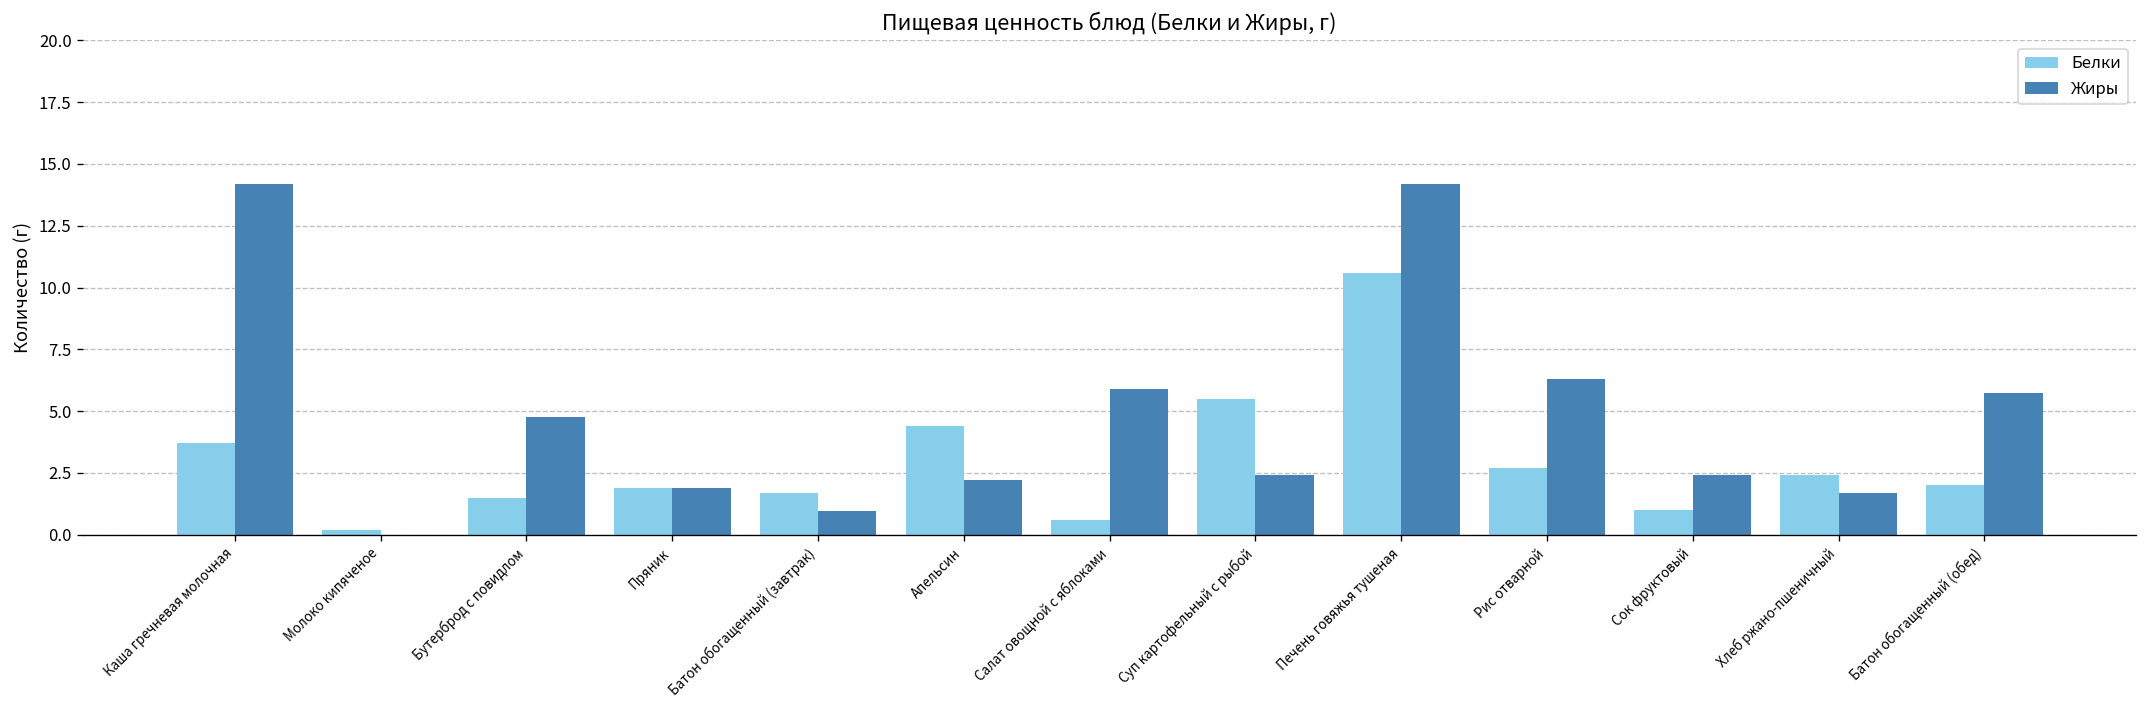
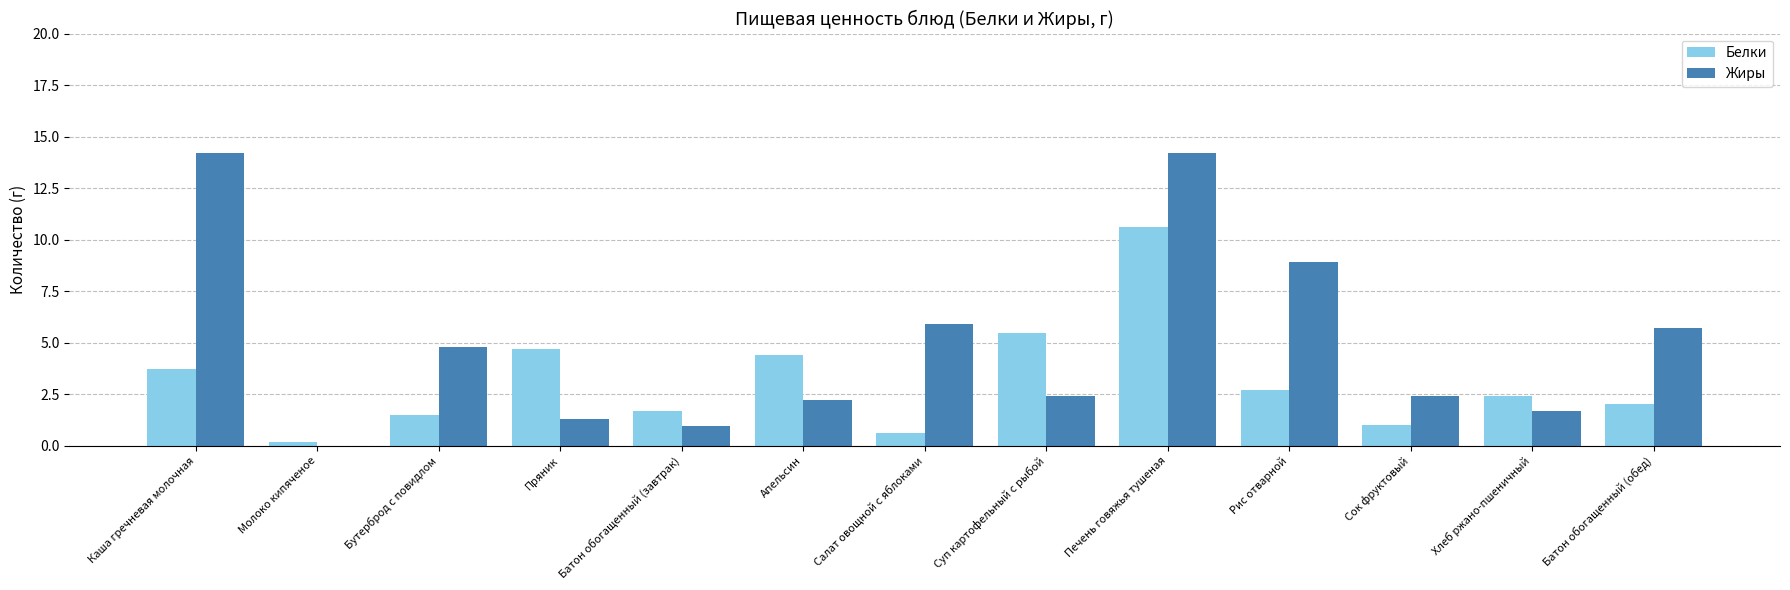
Белки, Пряник: 1.9 -> 4.7
Жиры, Пряник: 1.9 -> 1.3
Жиры, Рис отварной: 6.3 -> 8.9
